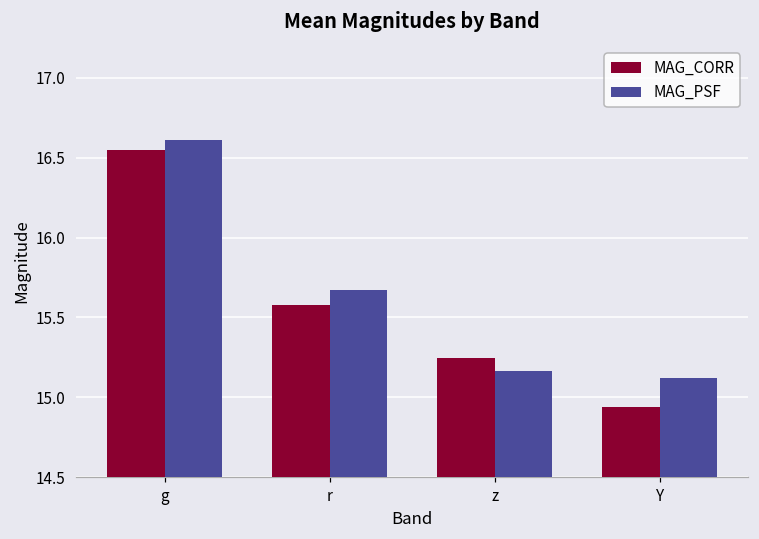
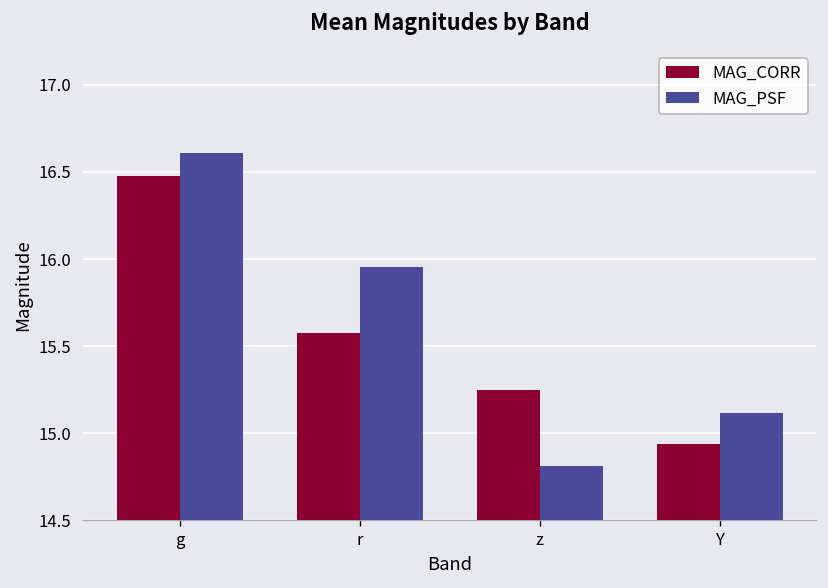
MAG_CORR, g: 16.55 -> 16.48
MAG_PSF, r: 15.67 -> 15.96
MAG_PSF, z: 15.17 -> 14.81
